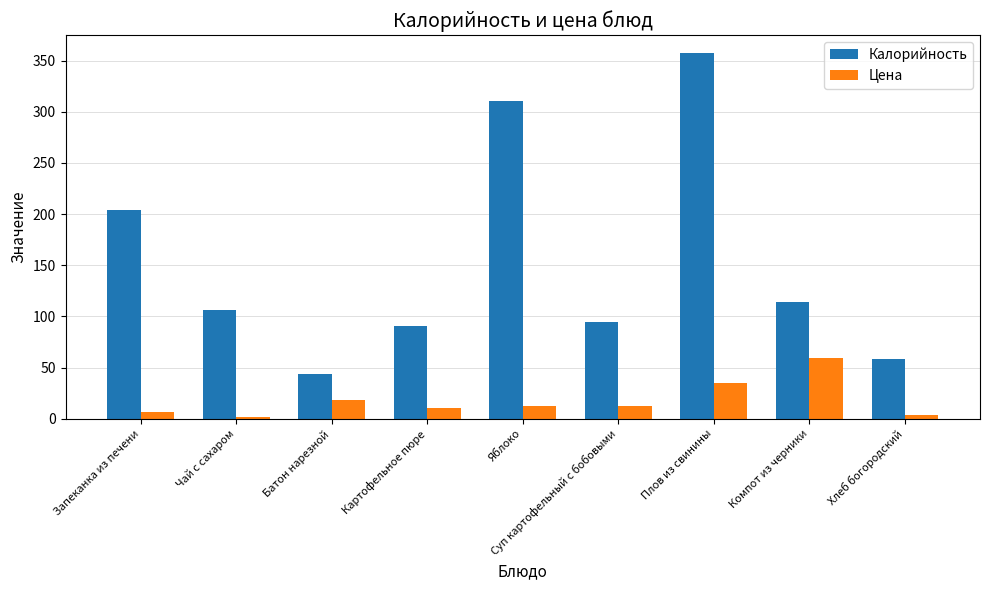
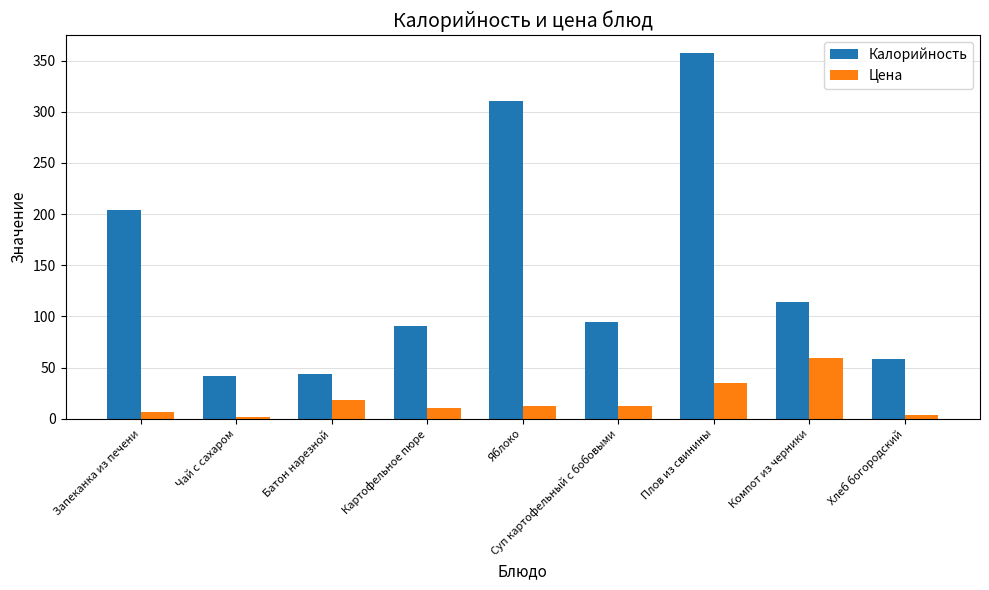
Калорийность, Чай с сахаром: 106 -> 42
